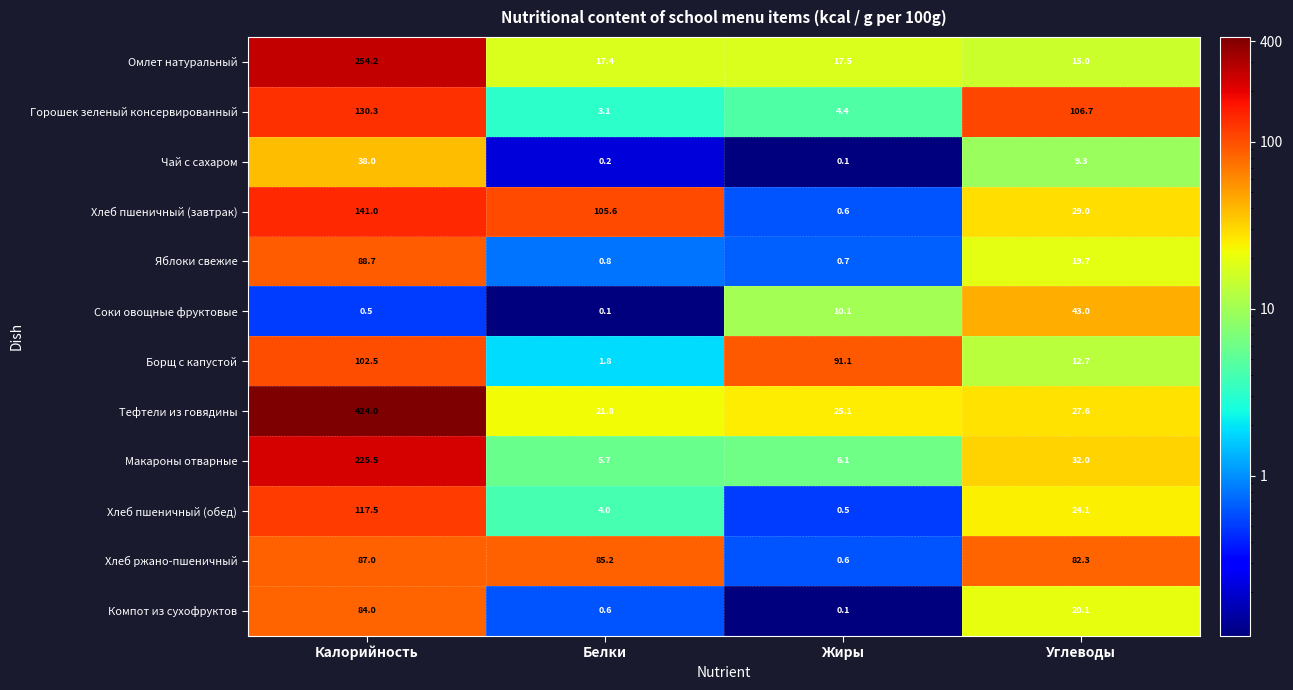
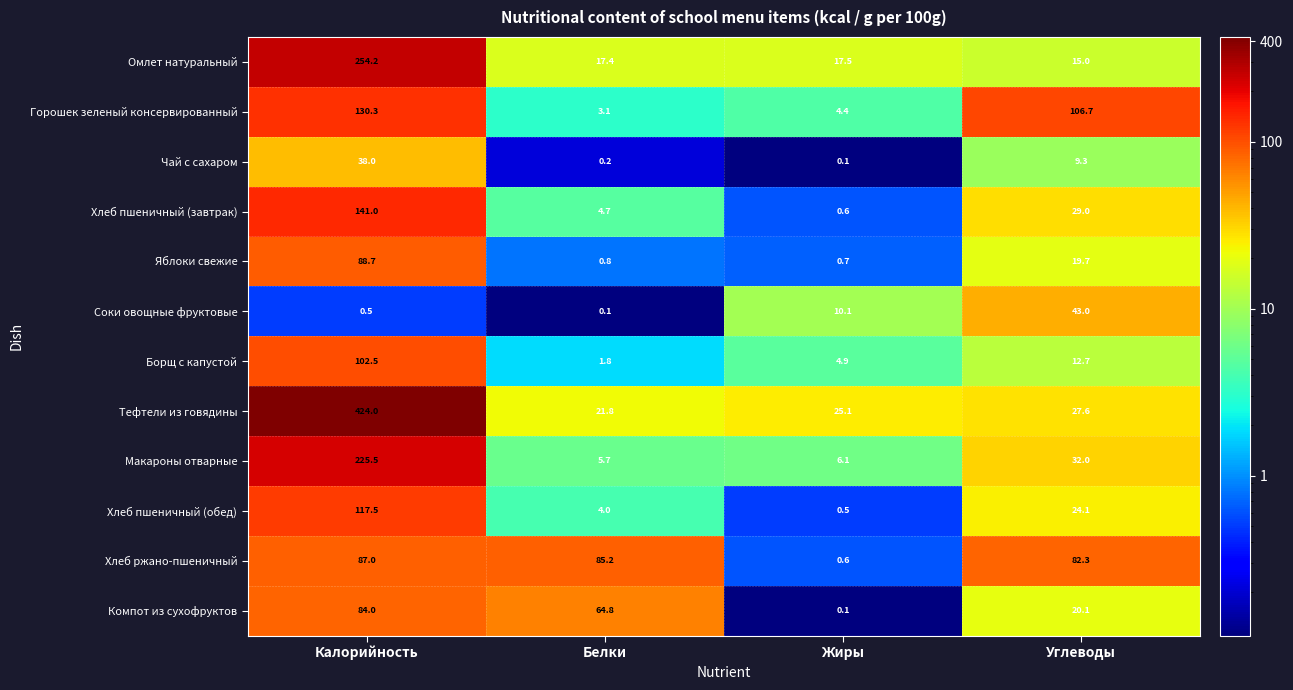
Хлеб пшеничный (завтрак), Белки: 105.6 -> 4.7
Борщ с капустой, Жиры: 91.1 -> 4.9
Компот из сухофруктов, Белки: 0.6 -> 64.8
